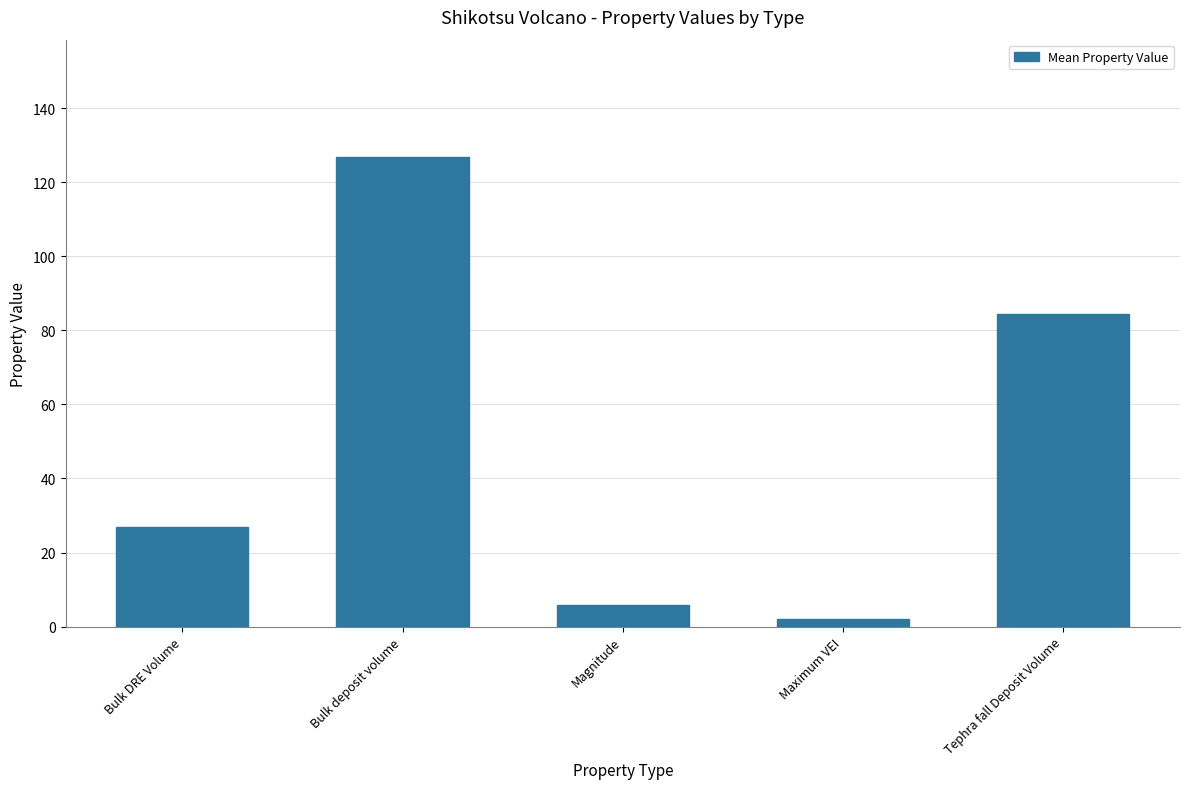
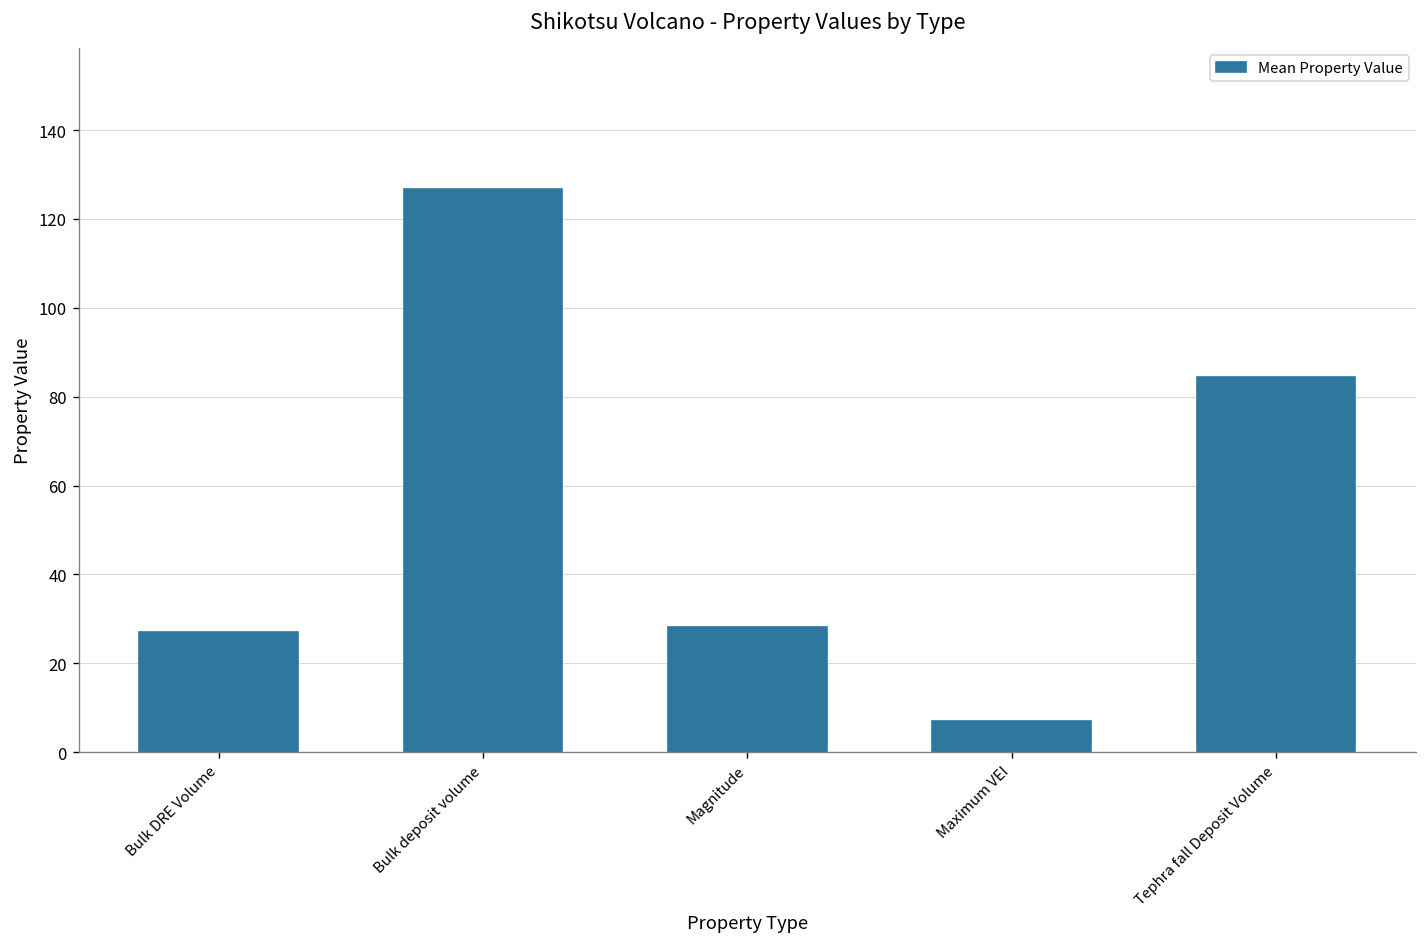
Magnitude: 6 -> 28
Maximum VEI: 2 -> 7
